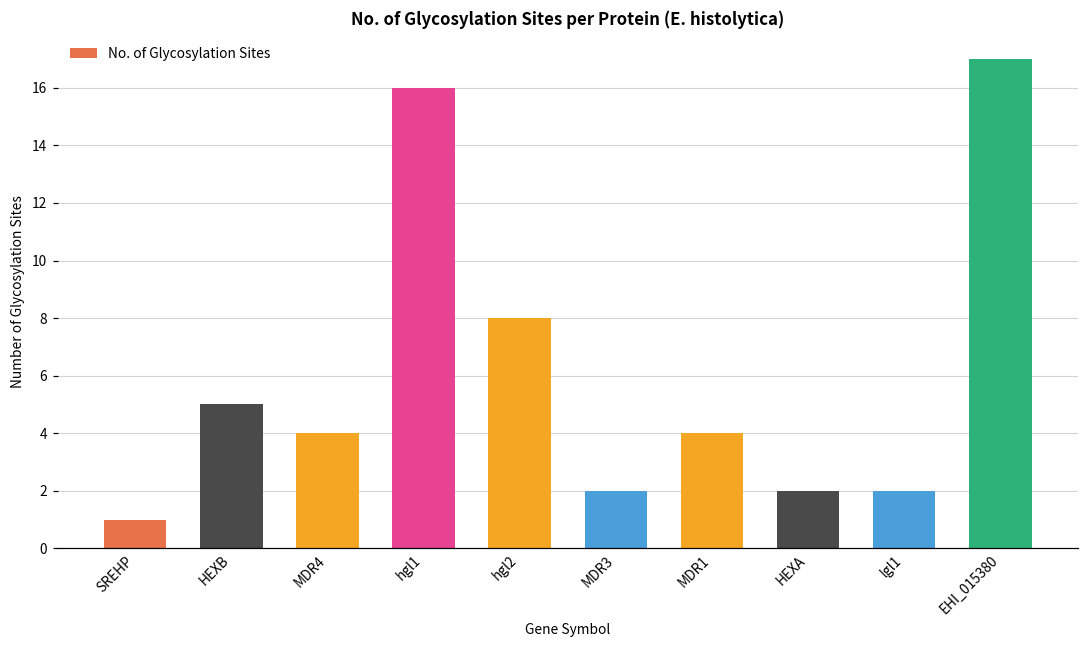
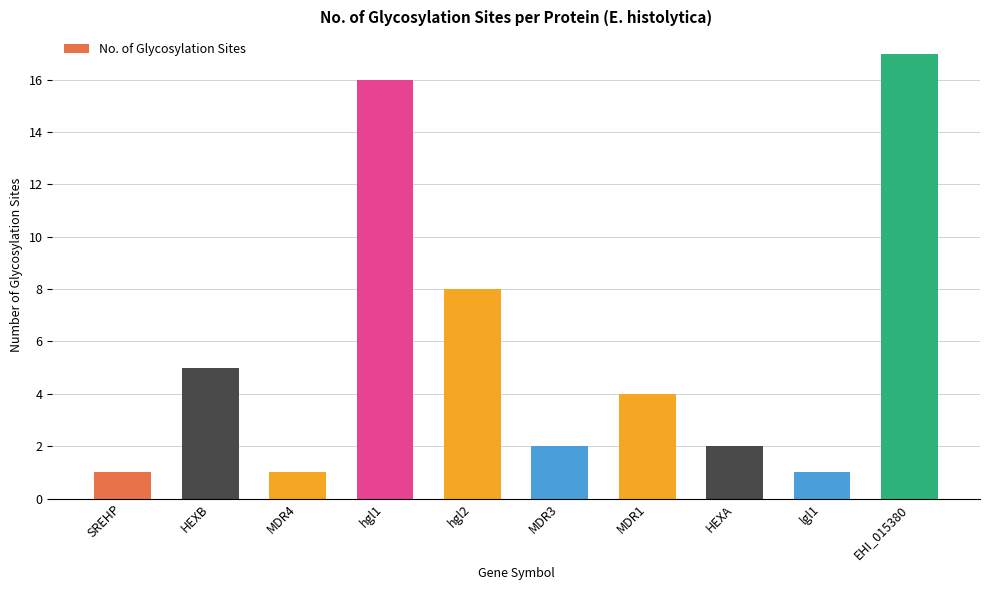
MDR4: 4 -> 1
lgl1: 2 -> 1
